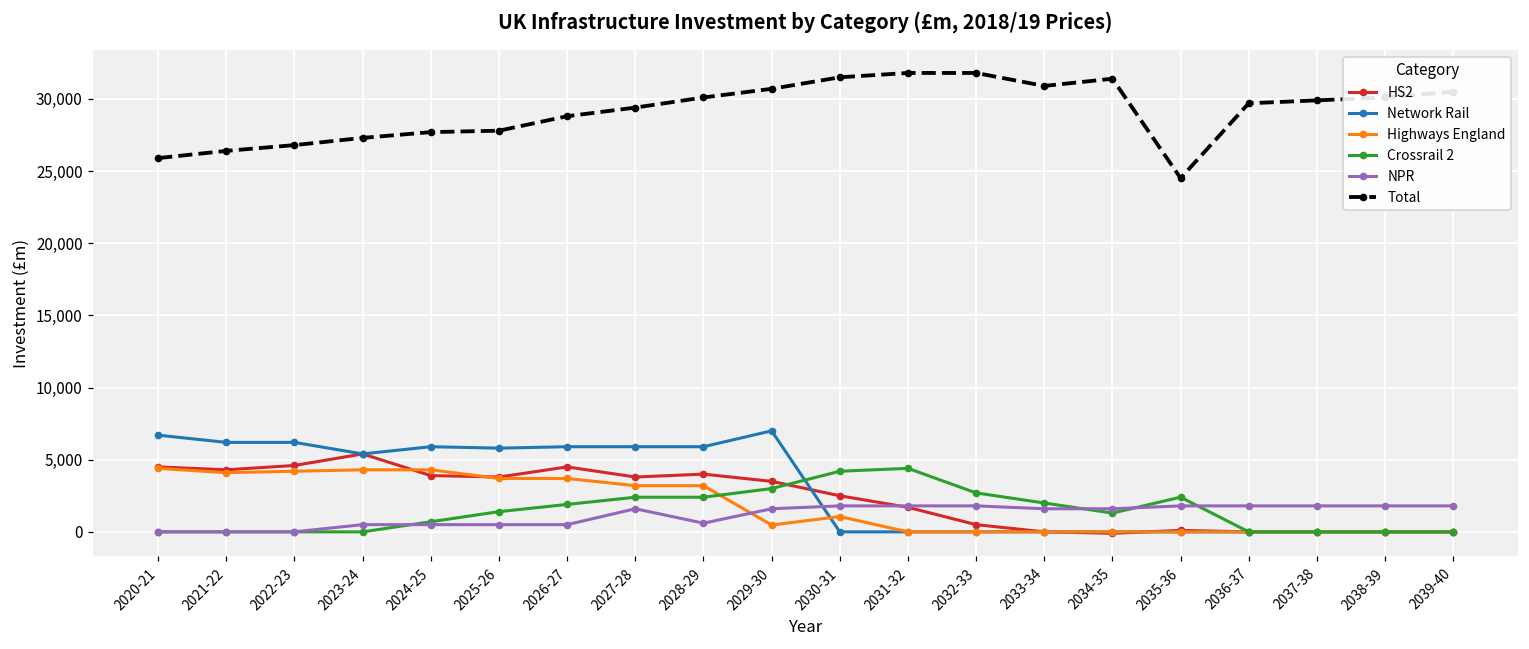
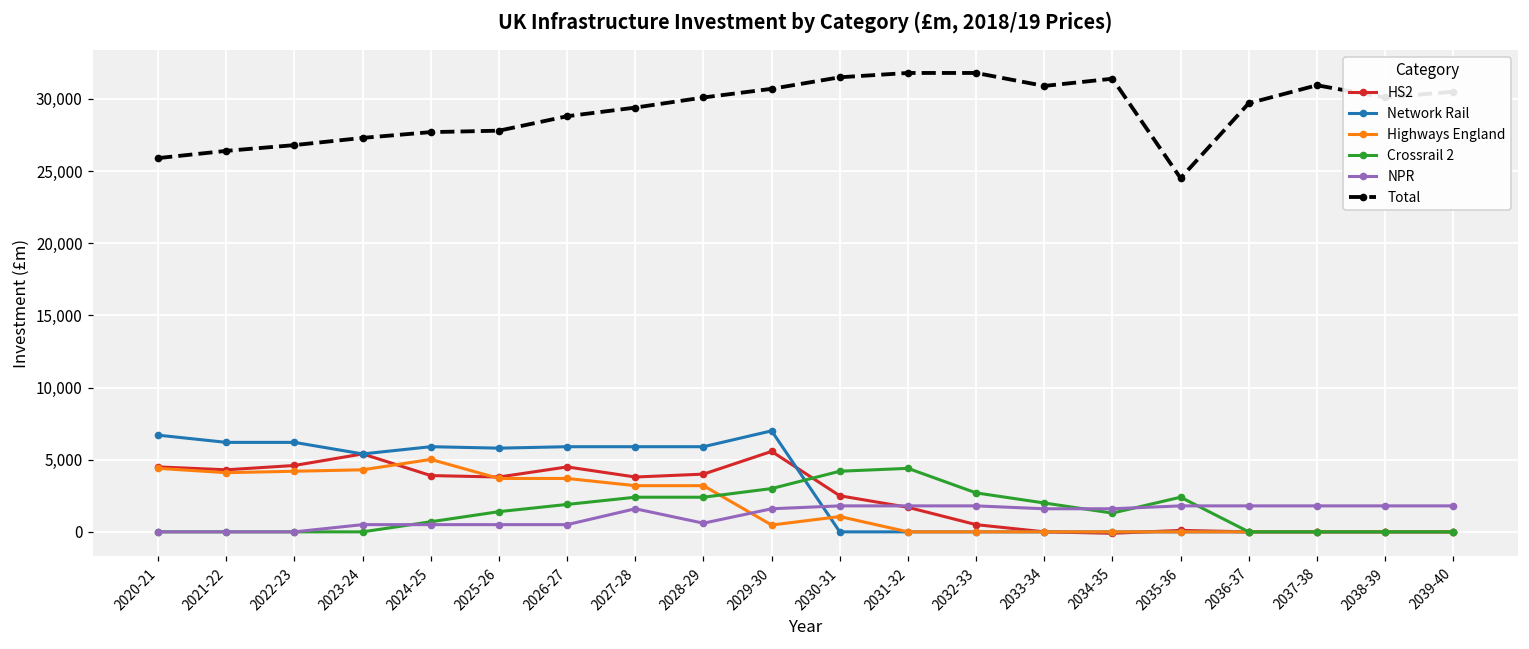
Highways England, 2024-25: 4,300 -> 5,000
HS2, 2029-30: 3,500 -> 5,600
Total, 2037-38: 29,900 -> 30,900
